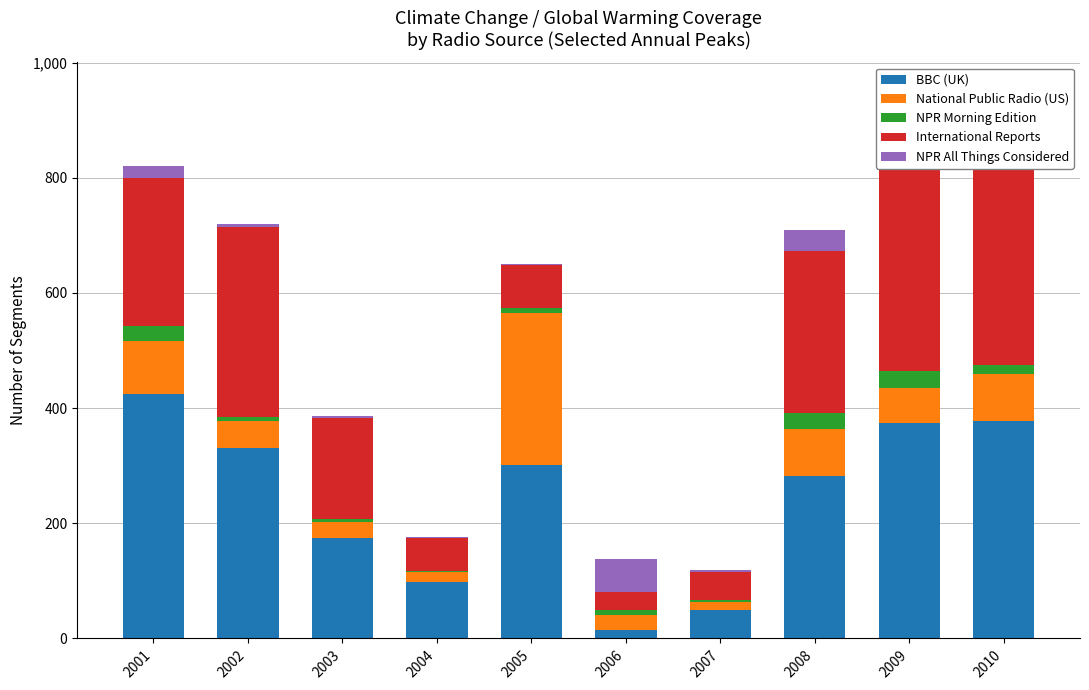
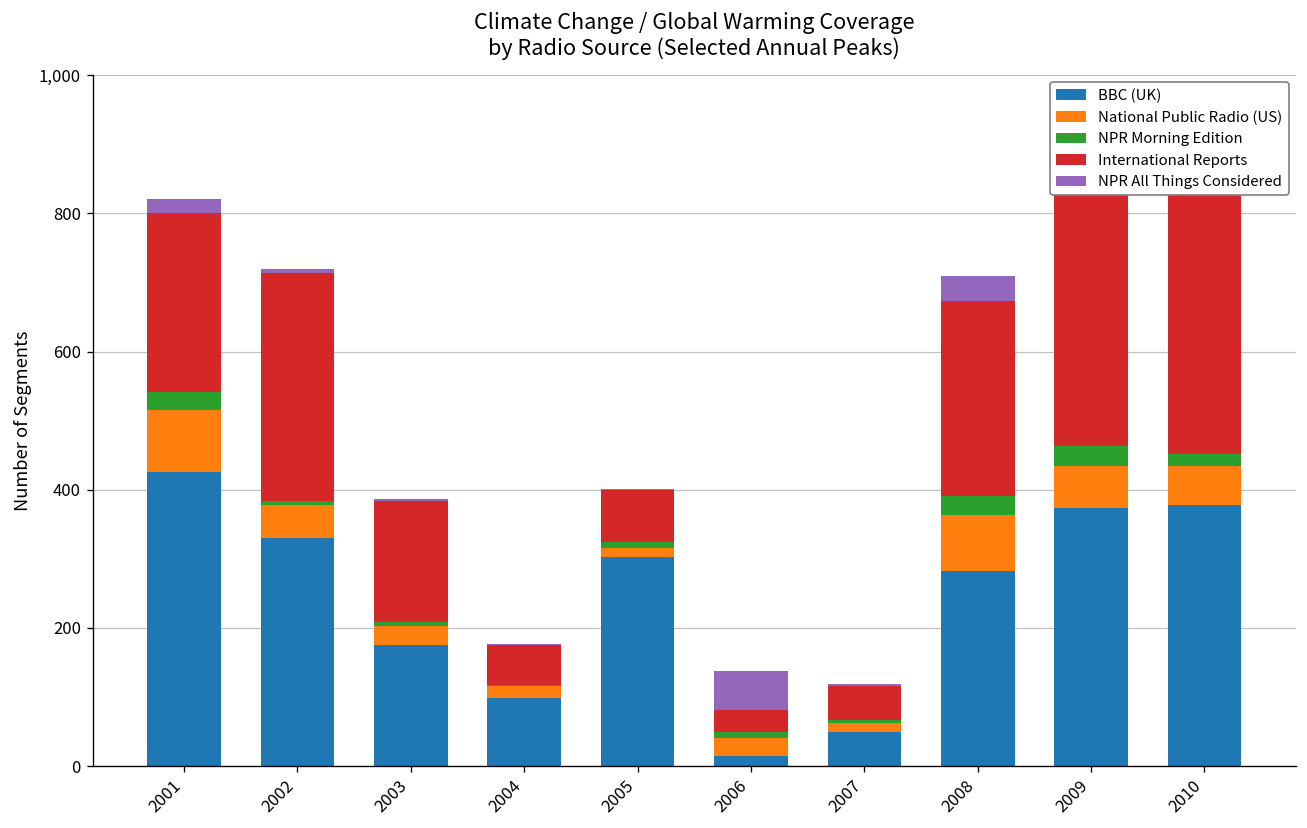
National Public Radio (US), 2005: 260 -> 10
National Public Radio (US), 2010: 80 -> 60
